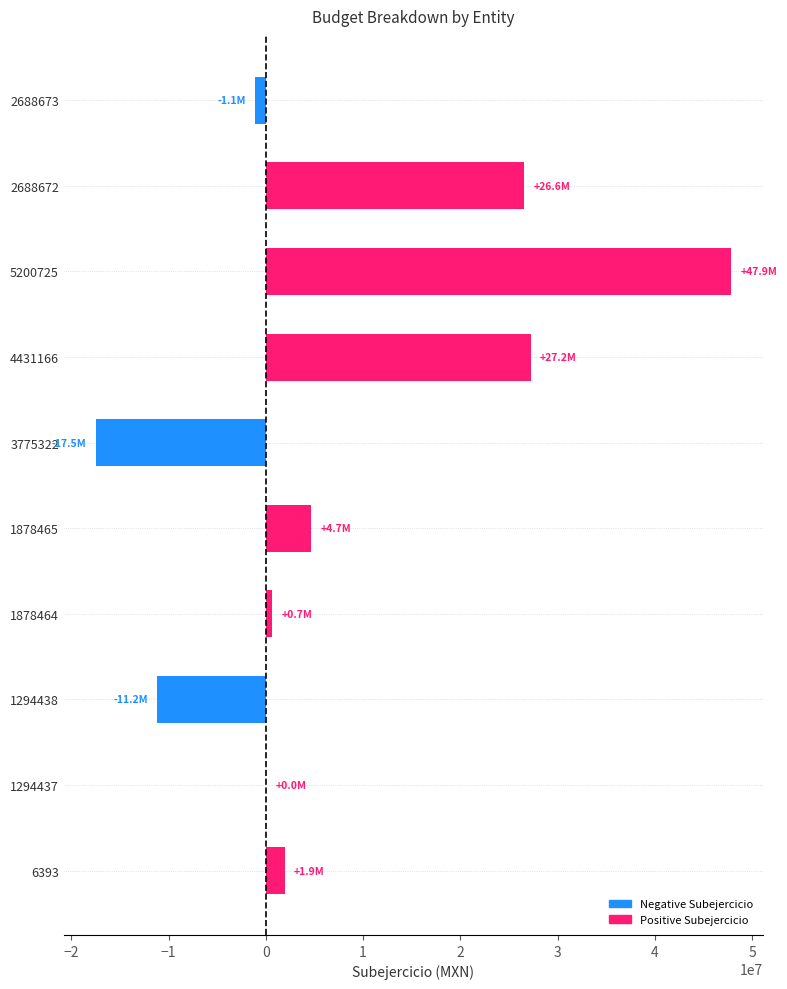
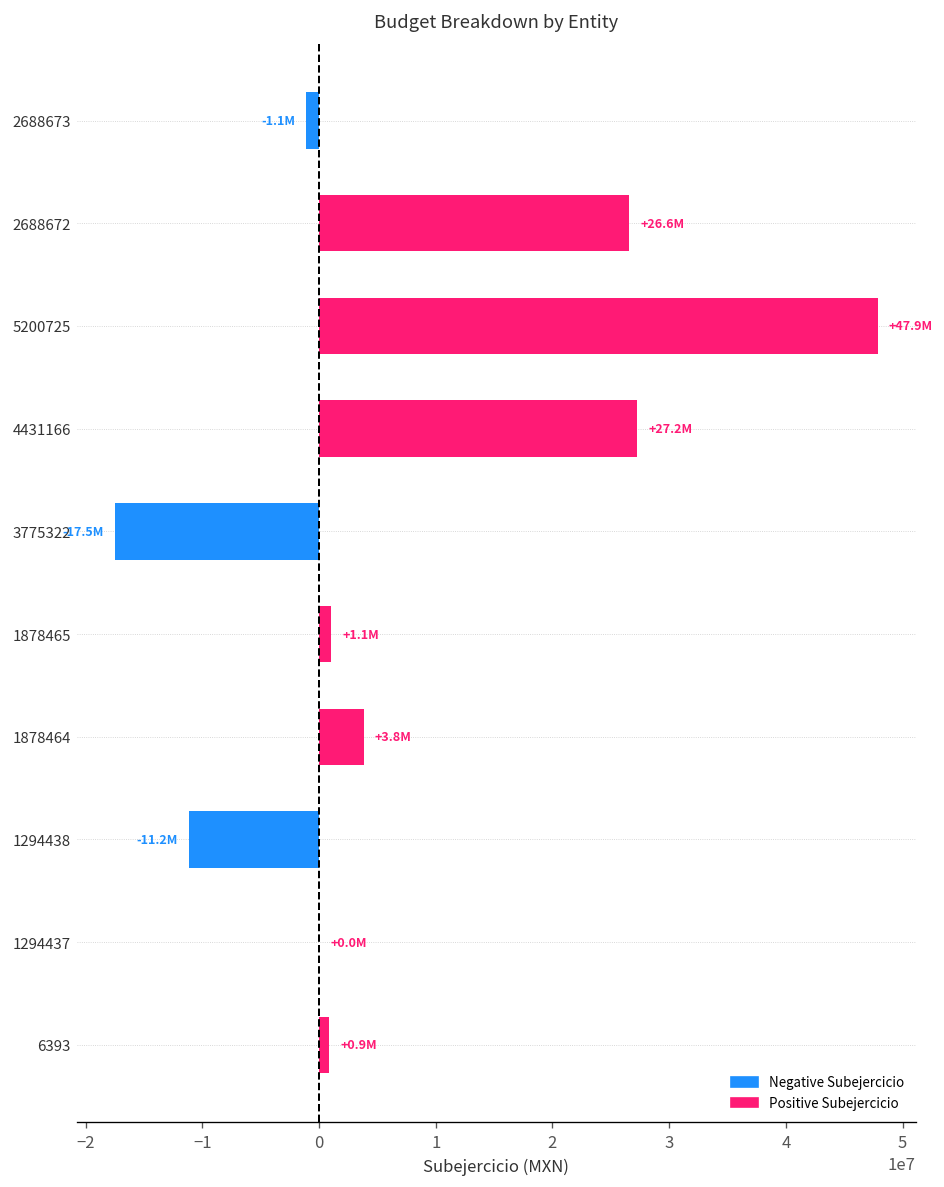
1878465: +4.7M -> +1.1M
1878464: +0.7M -> +3.8M
6393: +1.9M -> +0.9M
